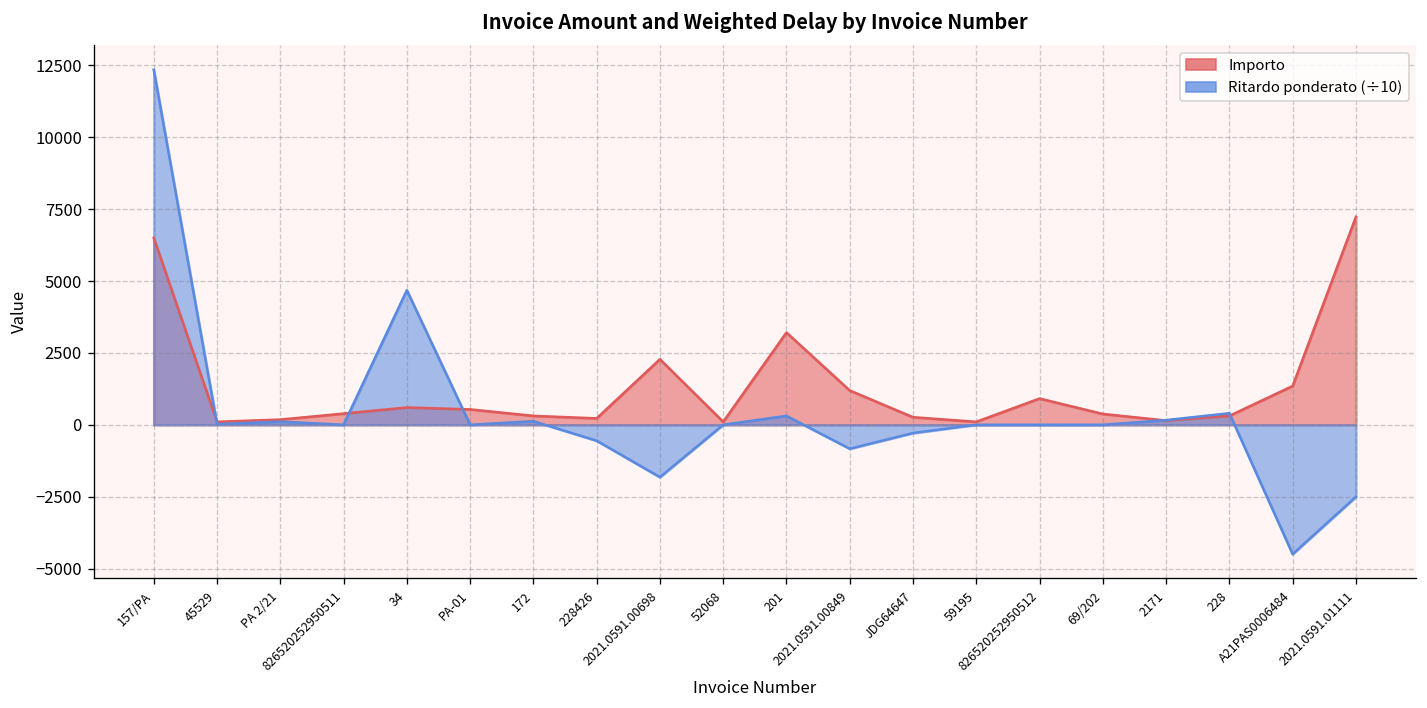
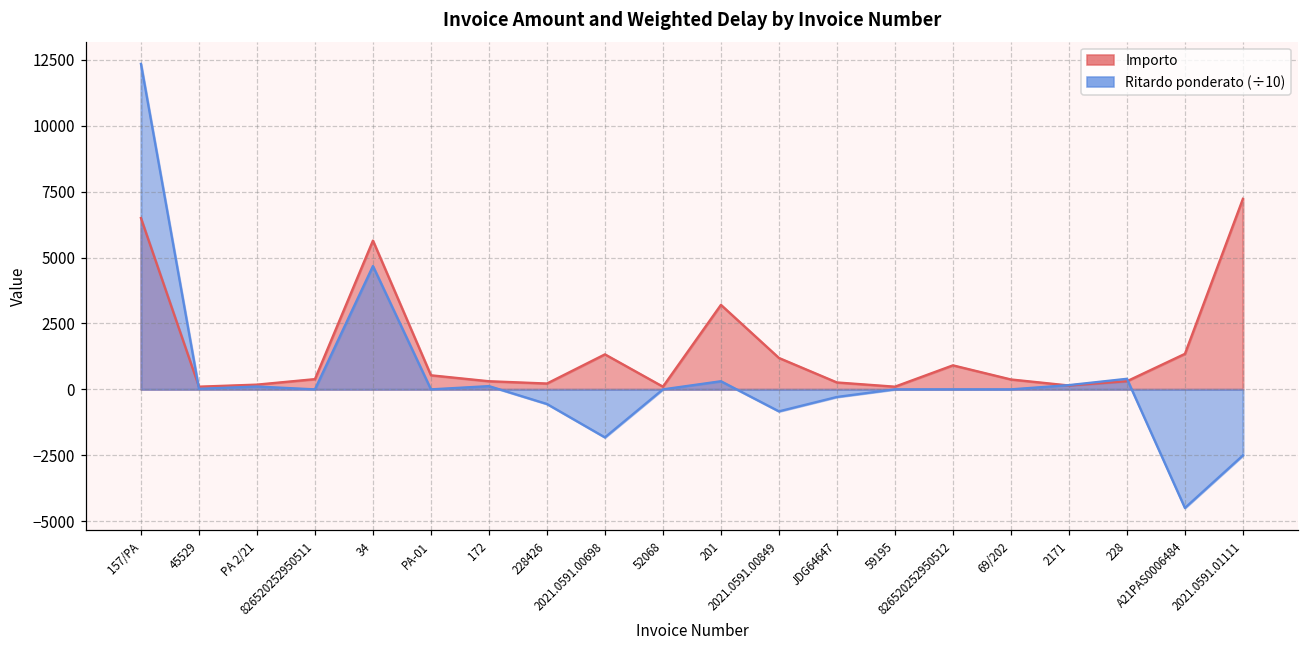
Importo, 34: 600 -> 5600
Importo, 2021.0591.00698: 2300 -> 1300
